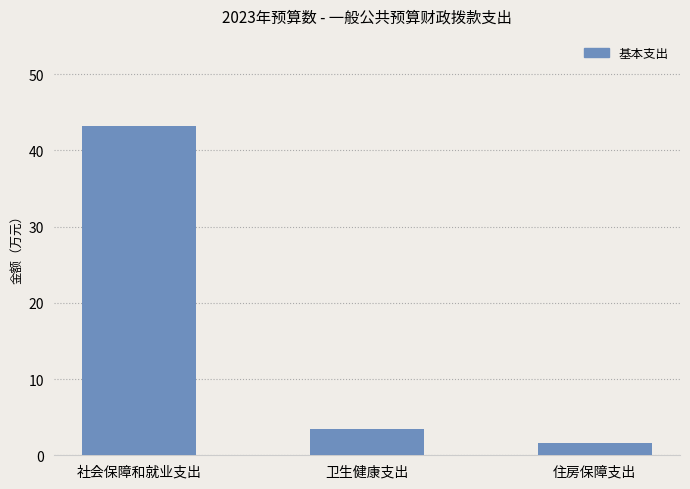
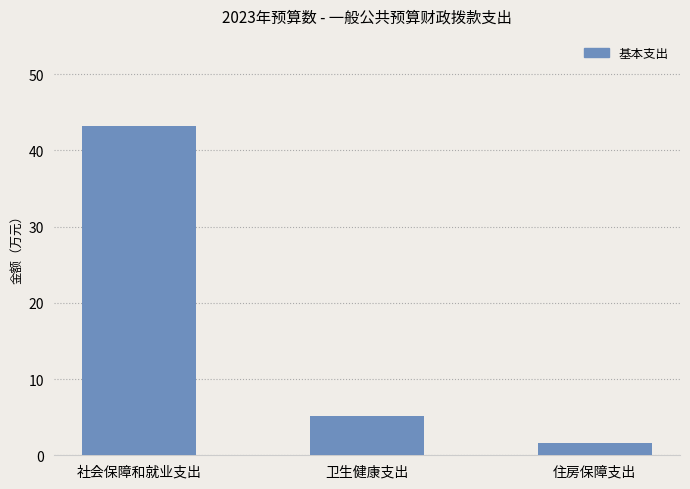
卫生健康支出: 3 -> 5
